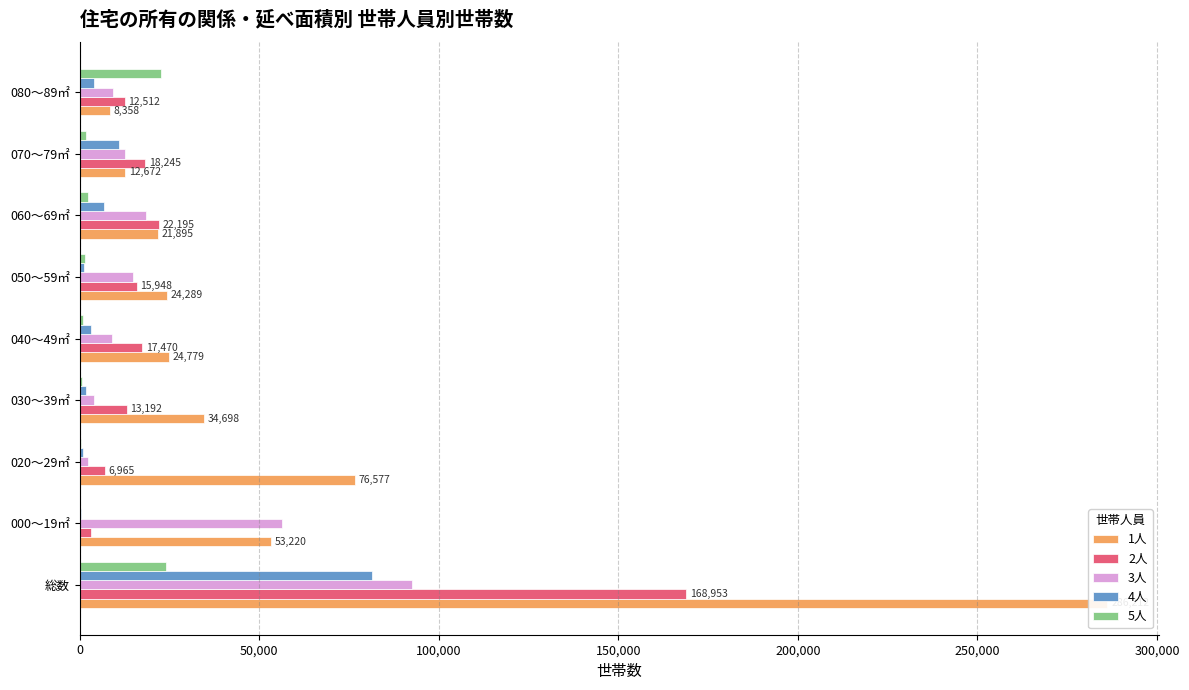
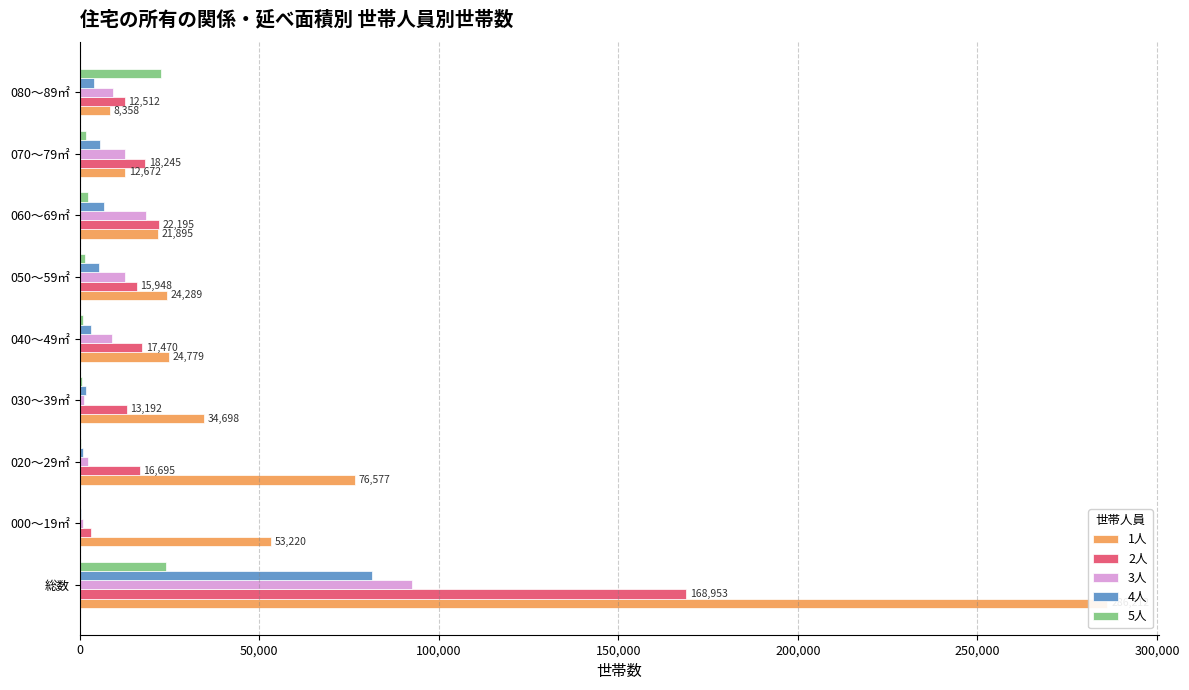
4人, 070～79㎡: 11,000 -> 6,000
4人, 050～59㎡: 1,000 -> 5,000
3人, 050～59㎡: 15,000 -> 13,000
3人, 030～39㎡: 4,000 -> 1,000
2人, 020～29㎡: 6,965 -> 16,695
3人, 000～19㎡: 56,000 -> 1,000
